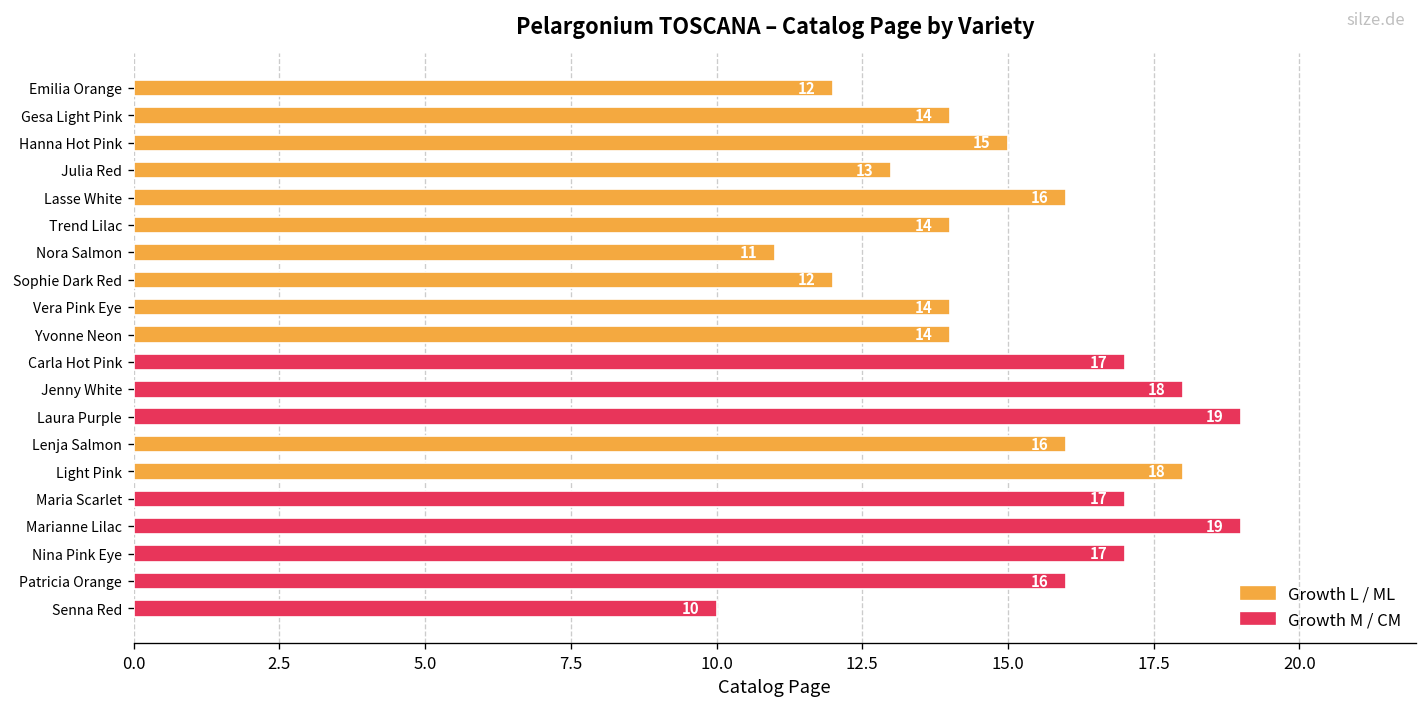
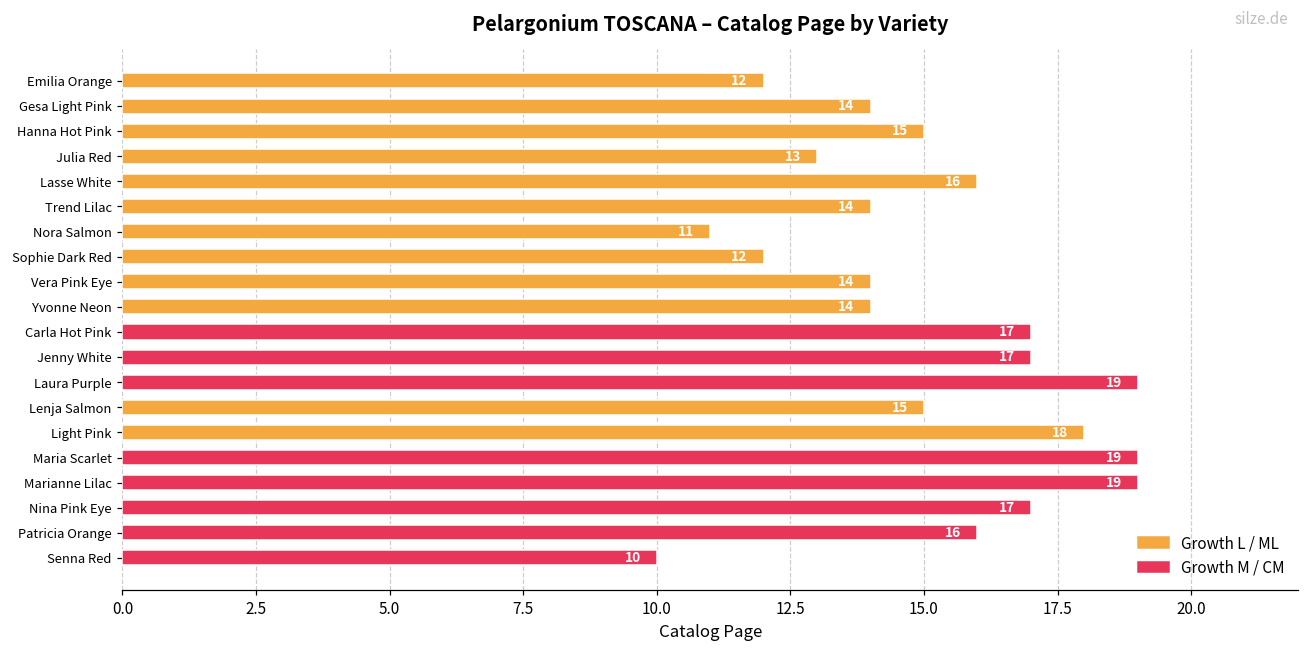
Jenny White: 18 -> 17
Lenja Salmon: 16 -> 15
Maria Scarlet: 17 -> 19
